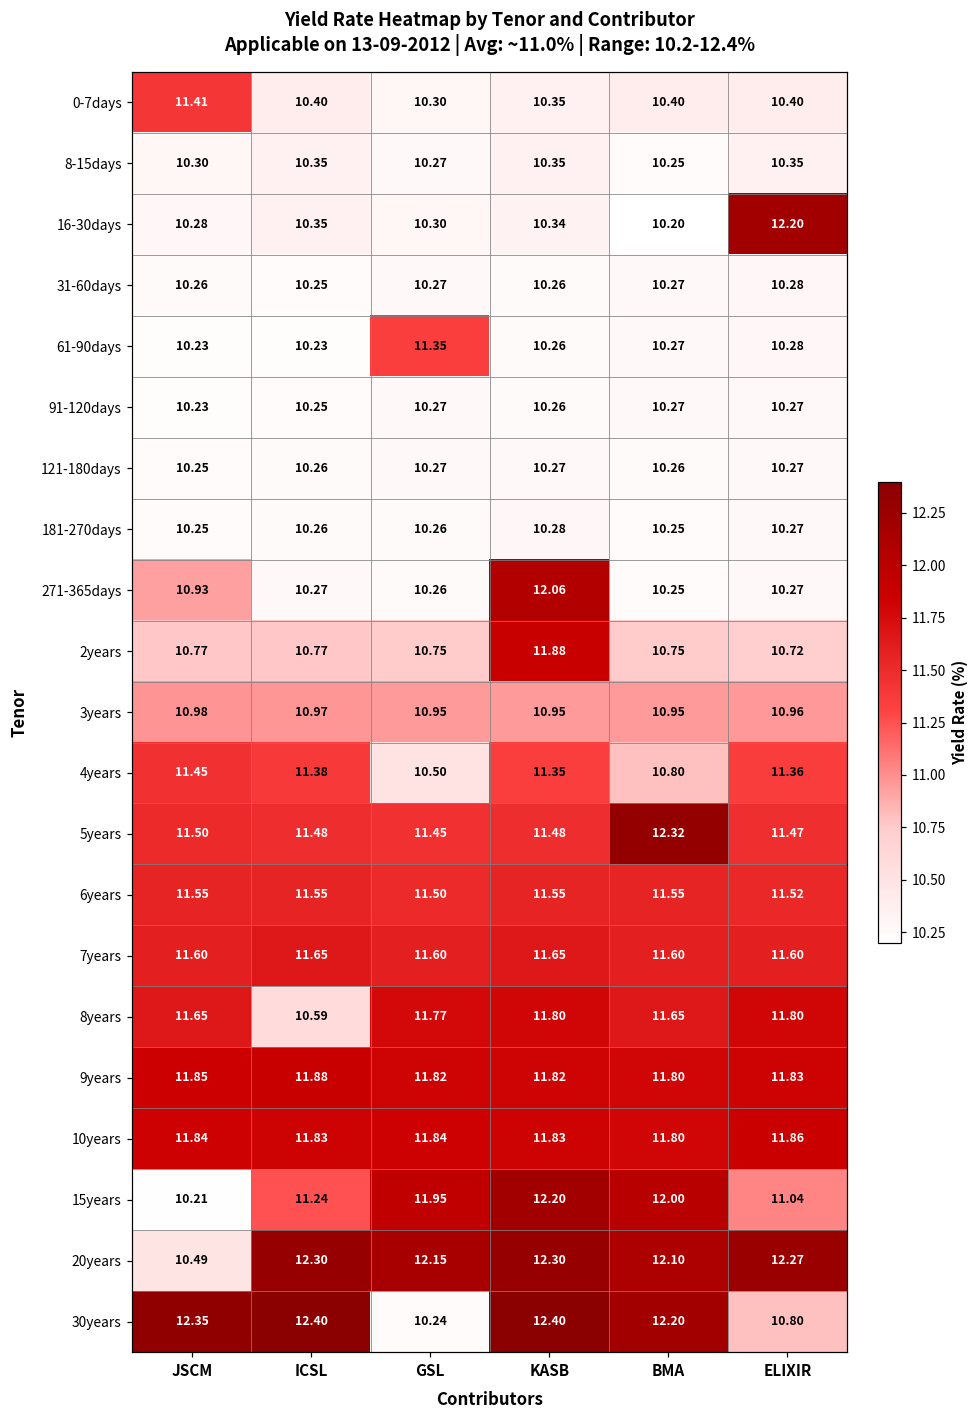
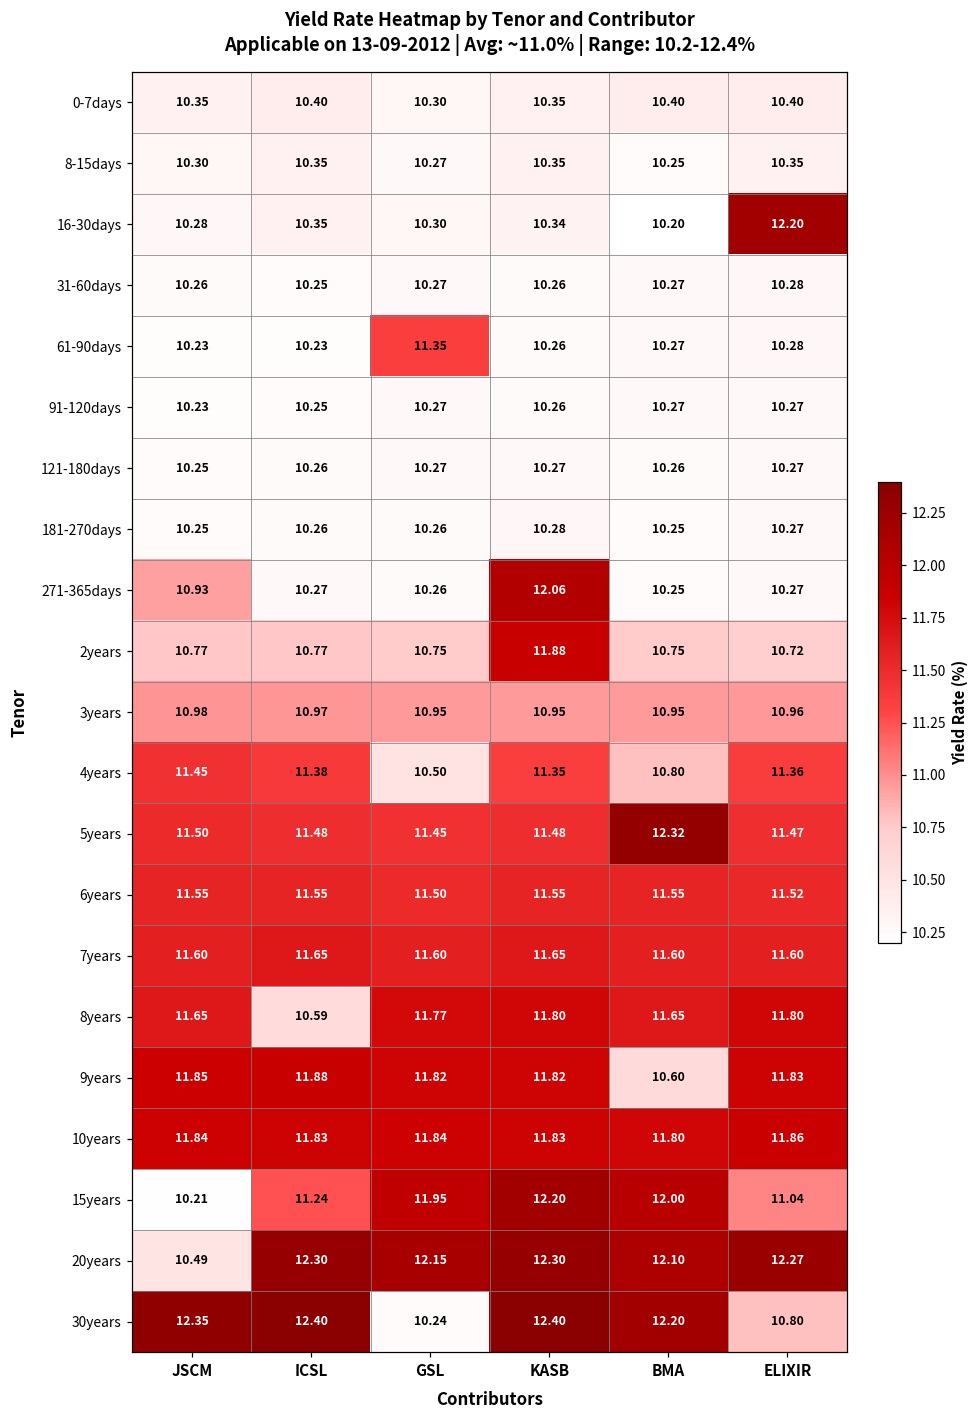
0-7days, JSCM: 11.41 -> 10.35
9years, BMA: 11.80 -> 10.60
